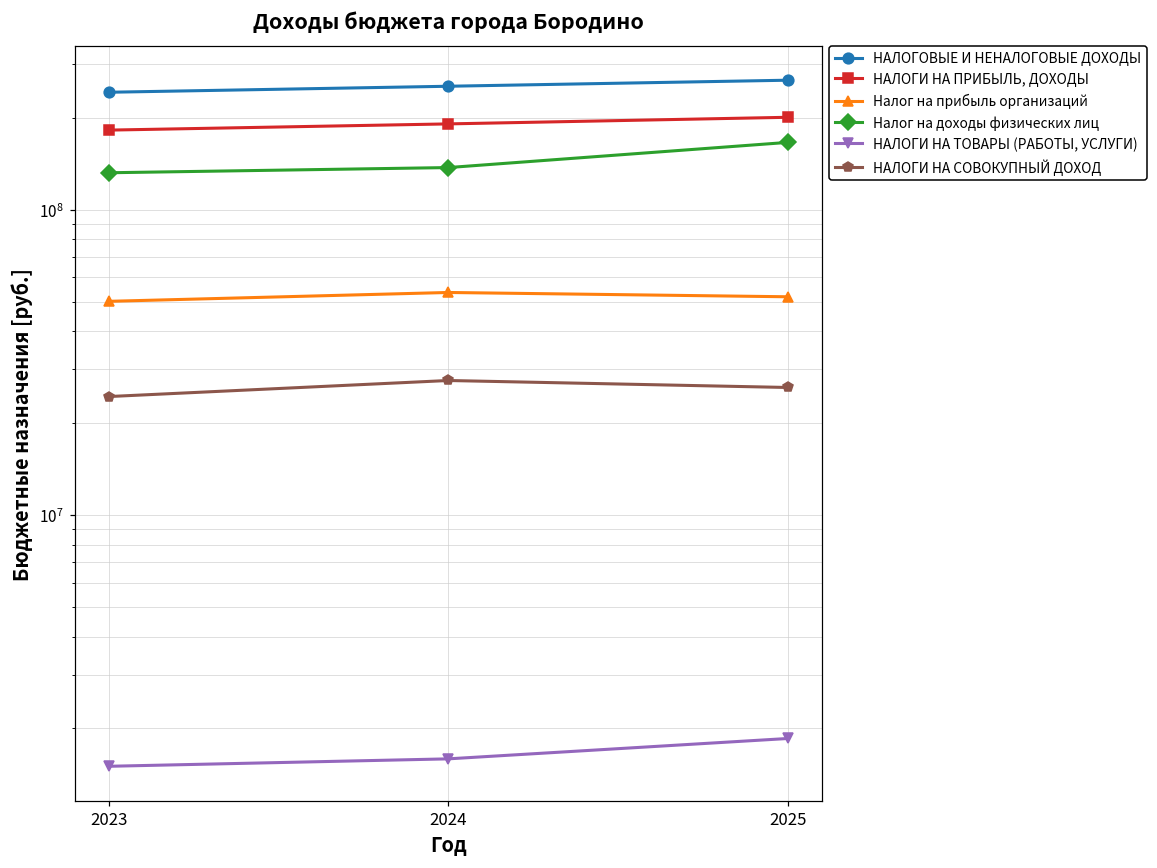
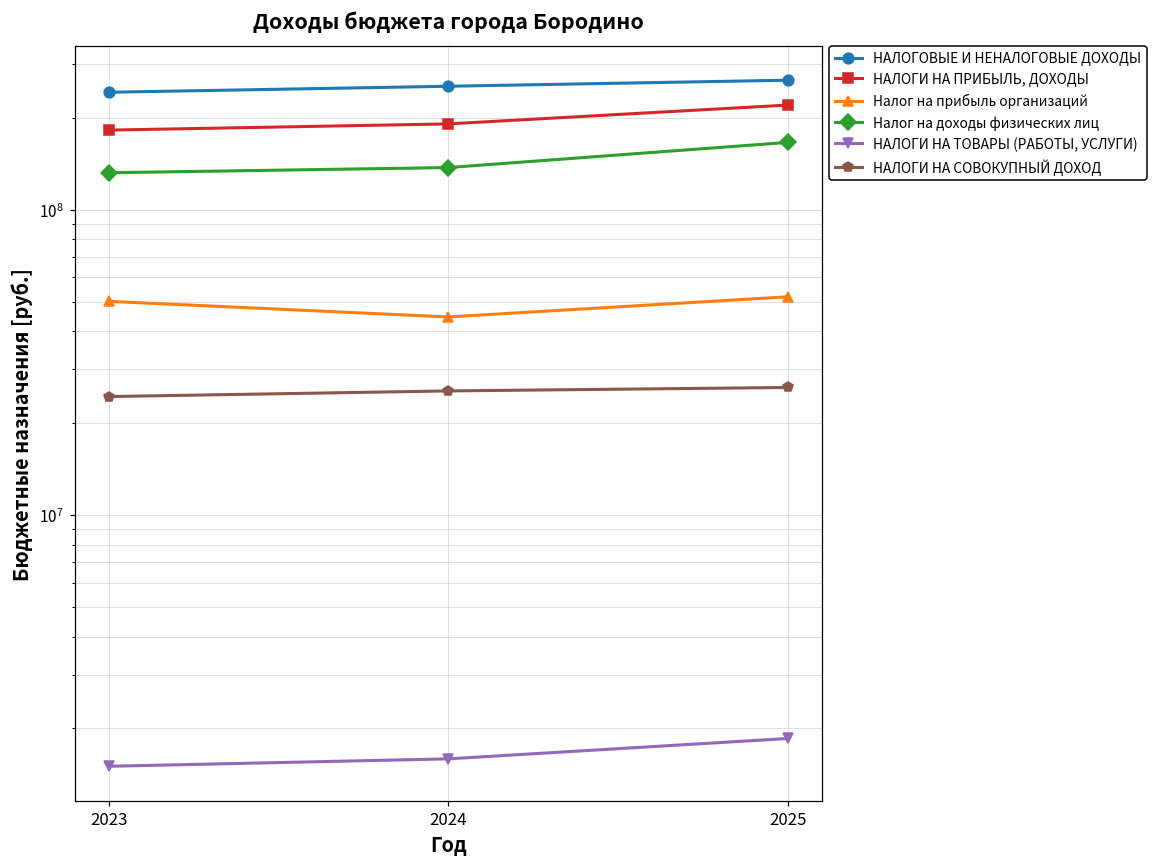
Налог на прибыль организаций, 2024: 54000000 -> 45000000
НАЛОГИ НА СОВОКУПНЫЙ ДОХОД, 2024: 28000000 -> 25000000
НАЛОГИ НА ПРИБЫЛЬ, ДОХОДЫ, 2025: 200000000 -> 220000000
